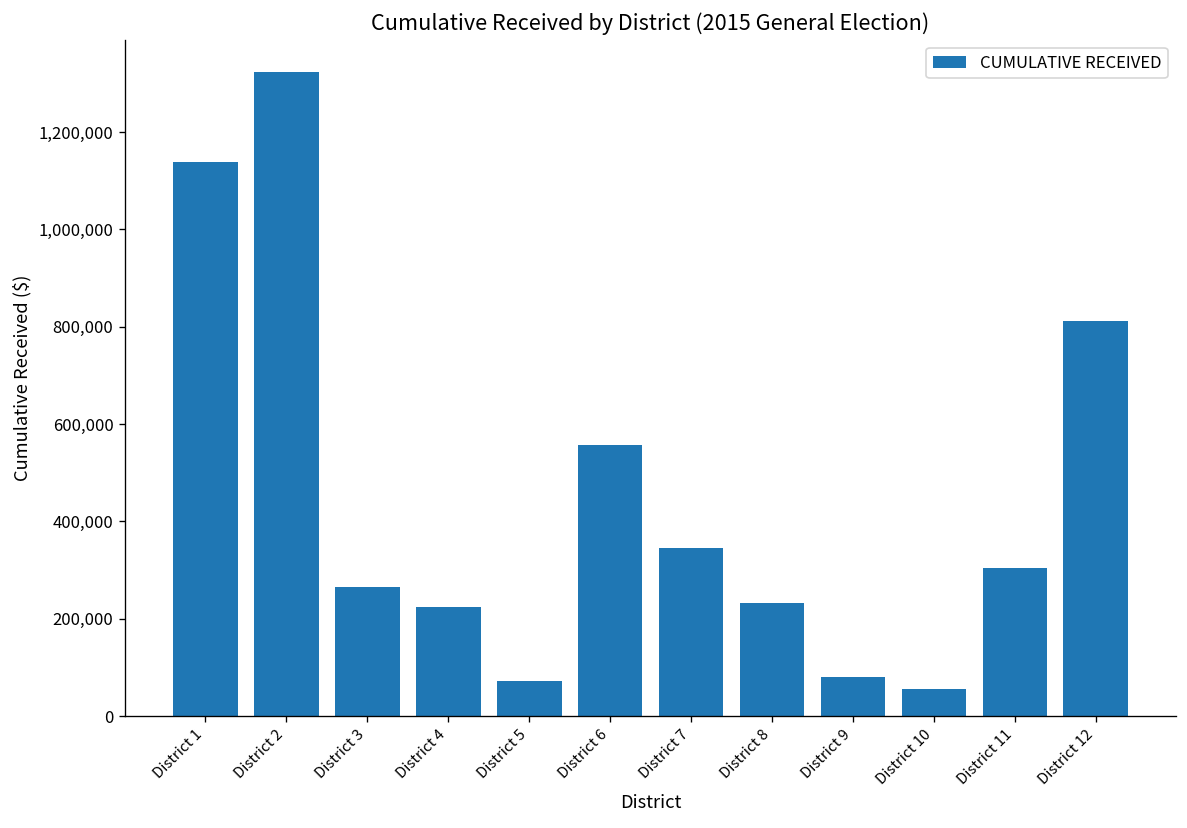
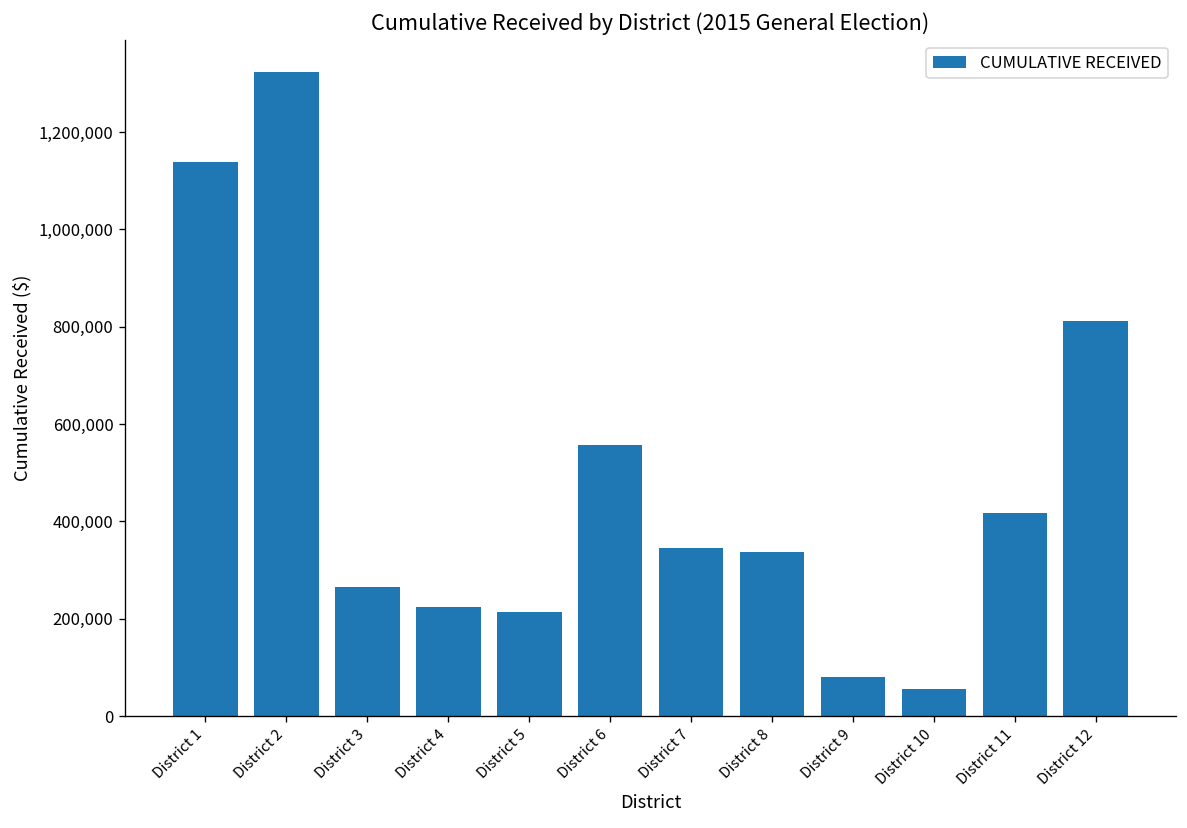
District 5: 70,000 -> 210,000
District 8: 230,000 -> 340,000
District 11: 300,000 -> 420,000
